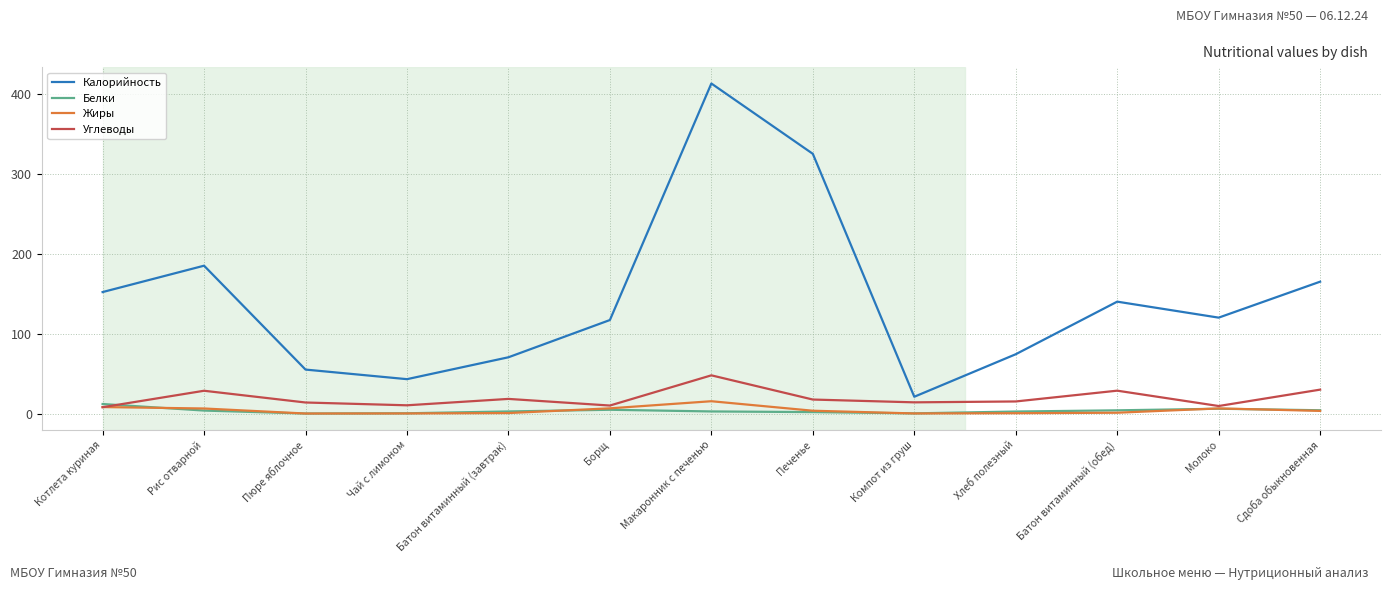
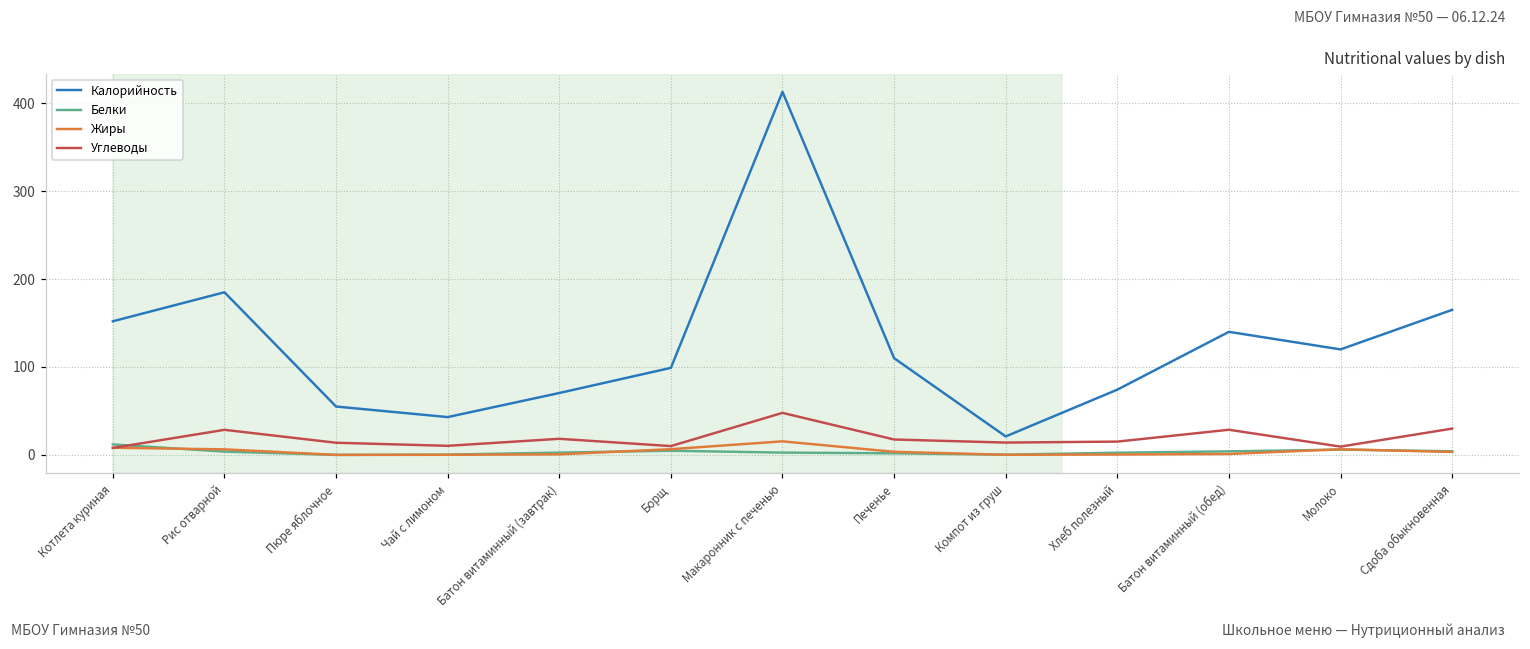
Калорийность, Борщ: 120 -> 100
Калорийность, Печенье: 330 -> 110
